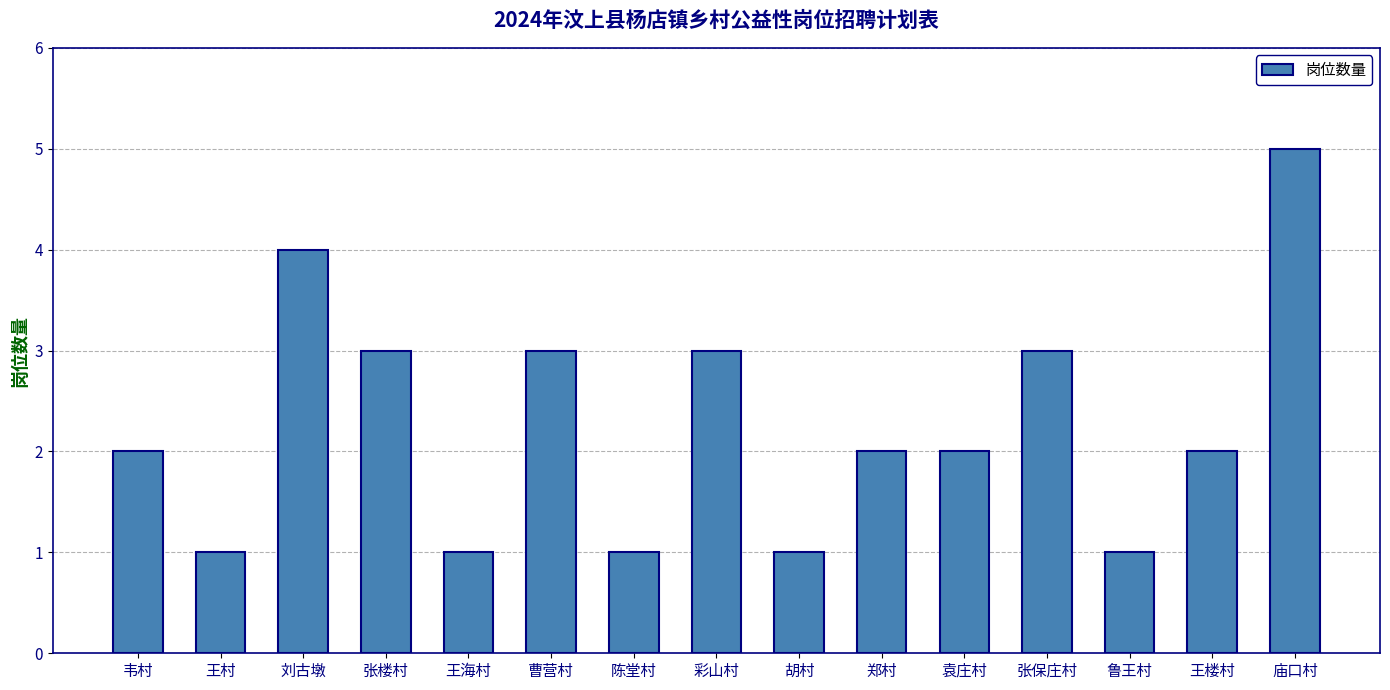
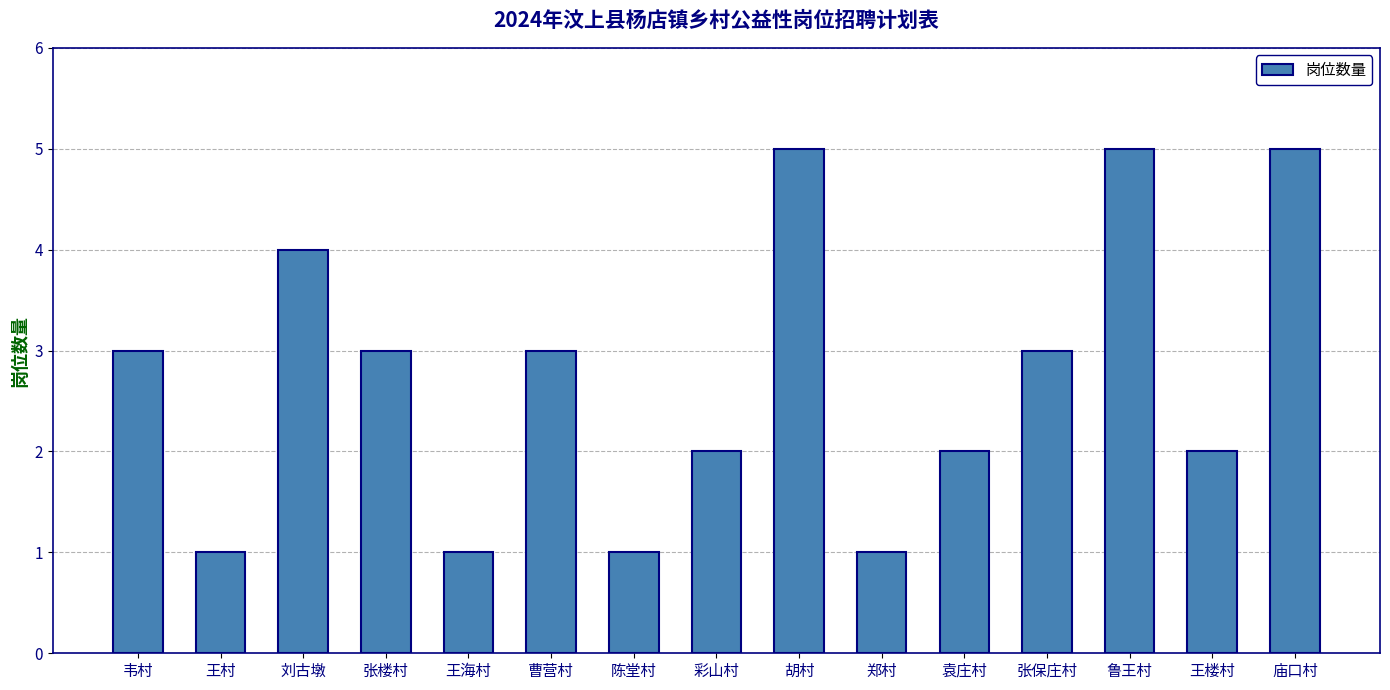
韦村: 2 -> 3
彩山村: 3 -> 2
胡村: 1 -> 5
郑村: 2 -> 1
鲁王村: 1 -> 5
